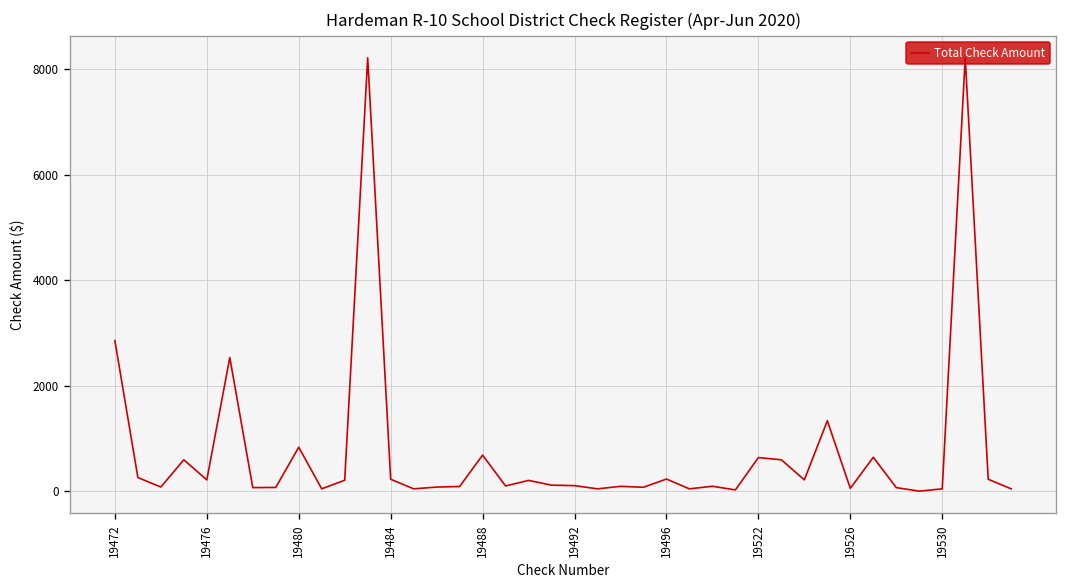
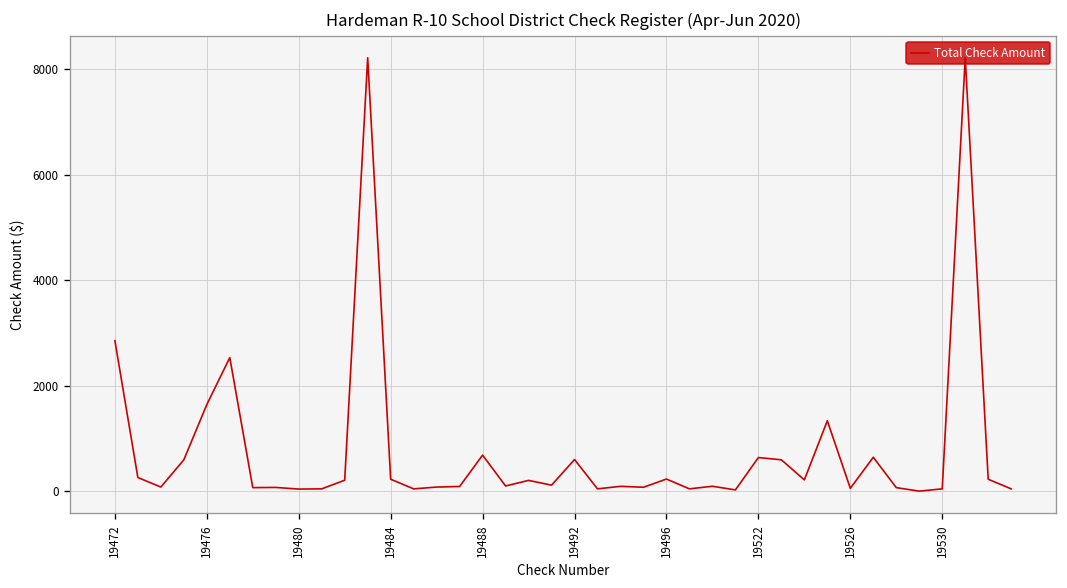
19476: 200 -> 1600
19480: 800 -> 0
19492: 100 -> 600
